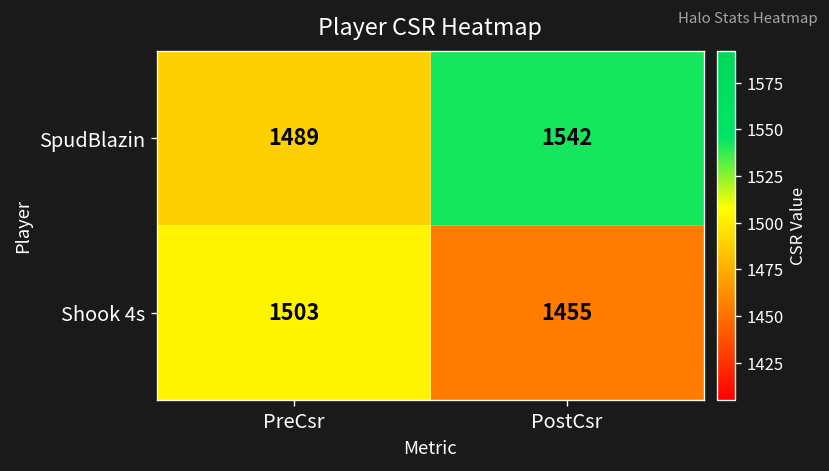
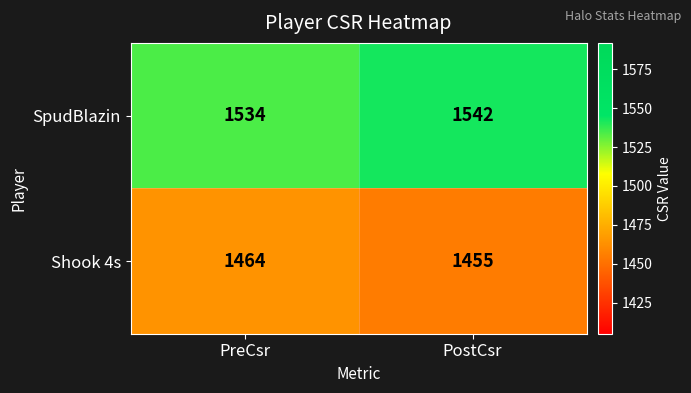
SpudBlazin, PreCsr: 1489 -> 1534
Shook 4s, PreCsr: 1503 -> 1464
